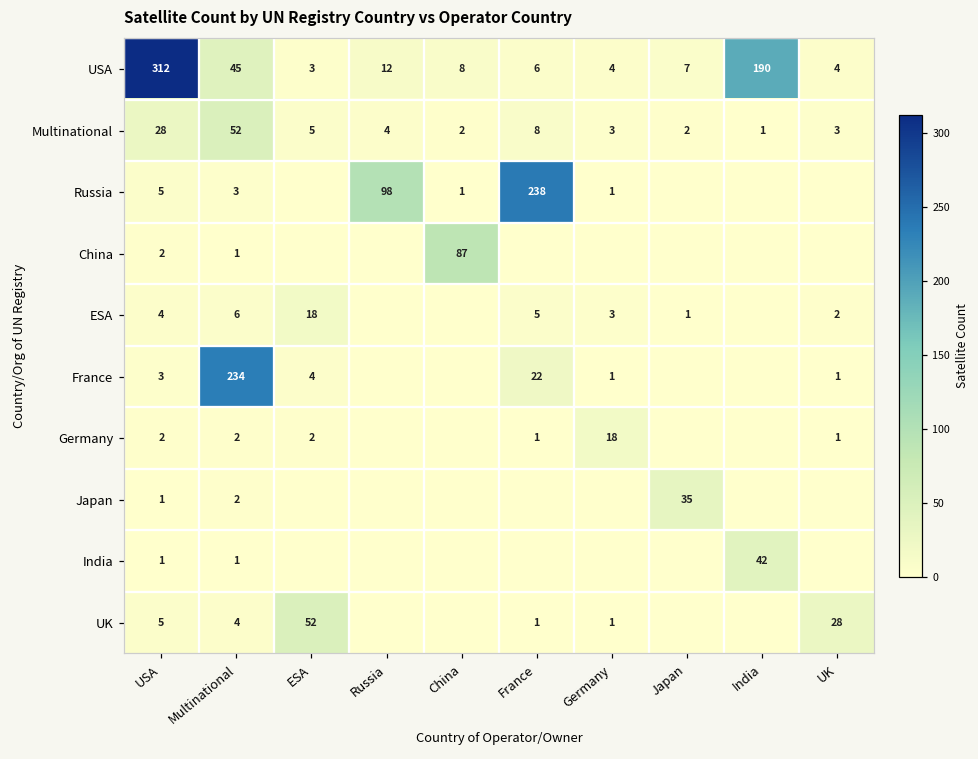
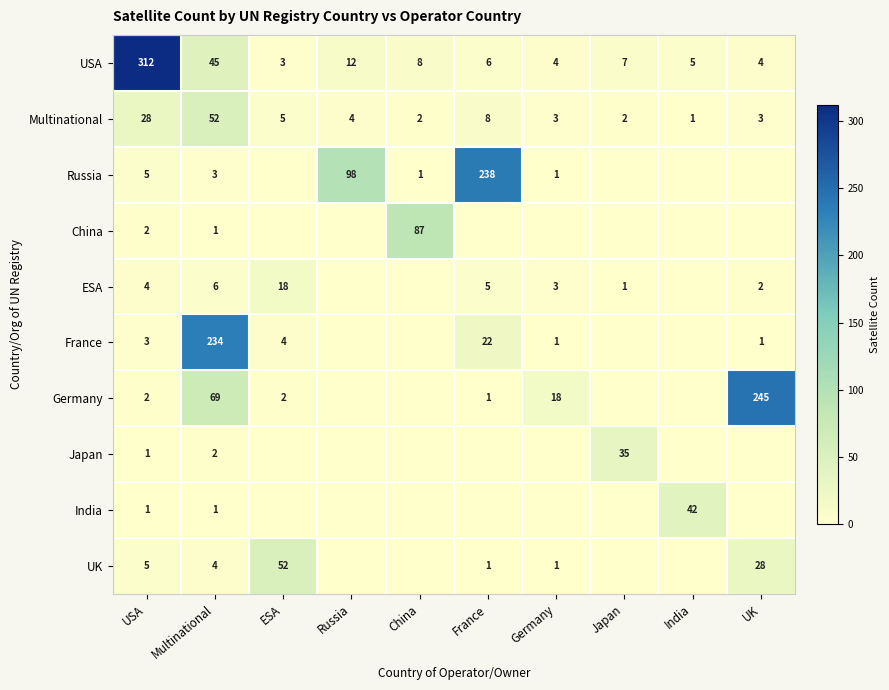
USA, India: 190 -> 5
Germany, Multinational: 2 -> 69
Germany, UK: 1 -> 245
